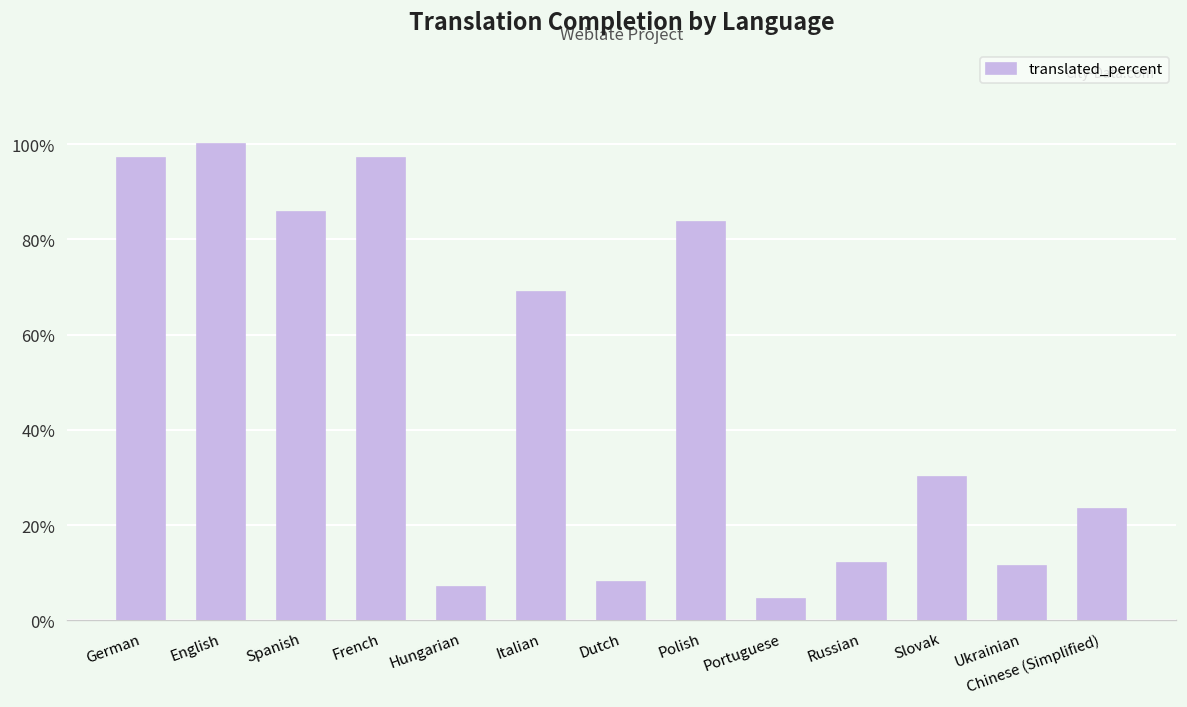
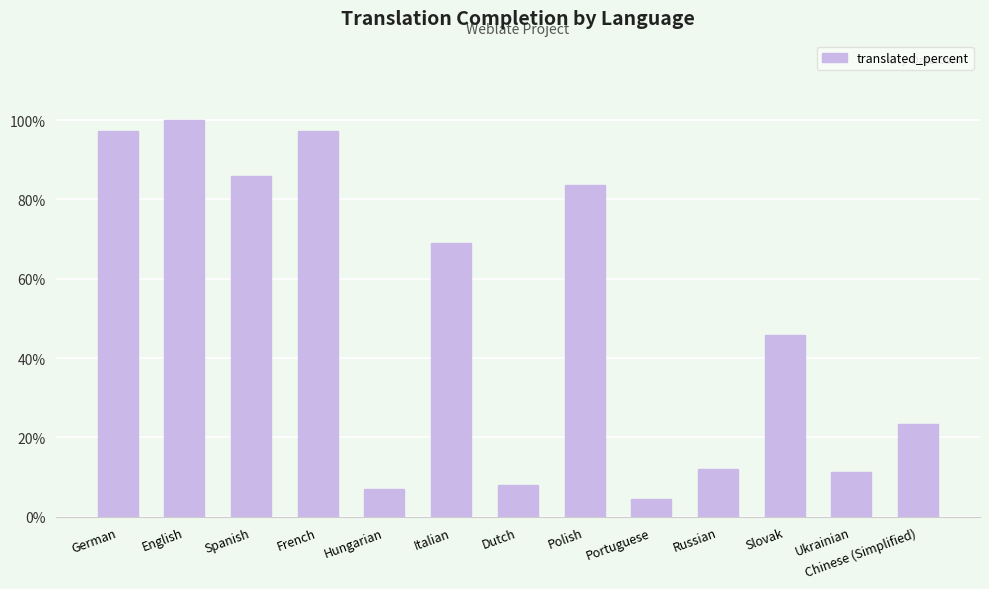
Slovak: 30% -> 46%
